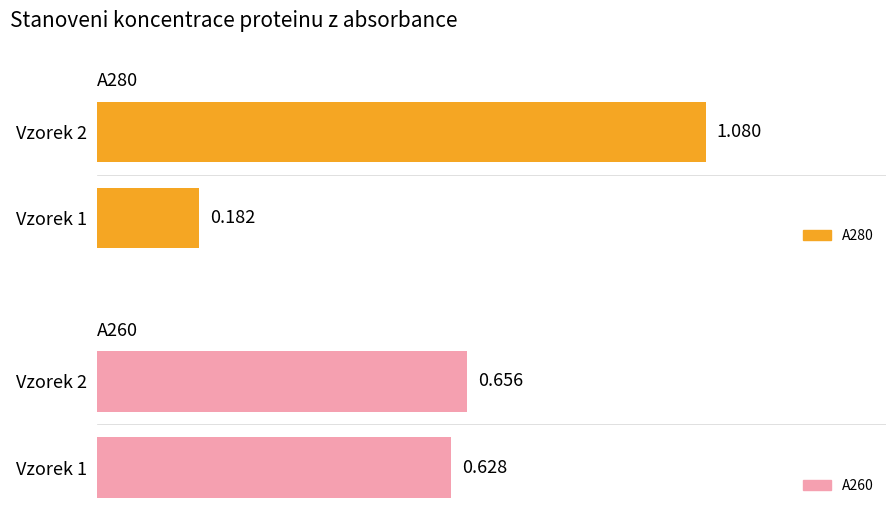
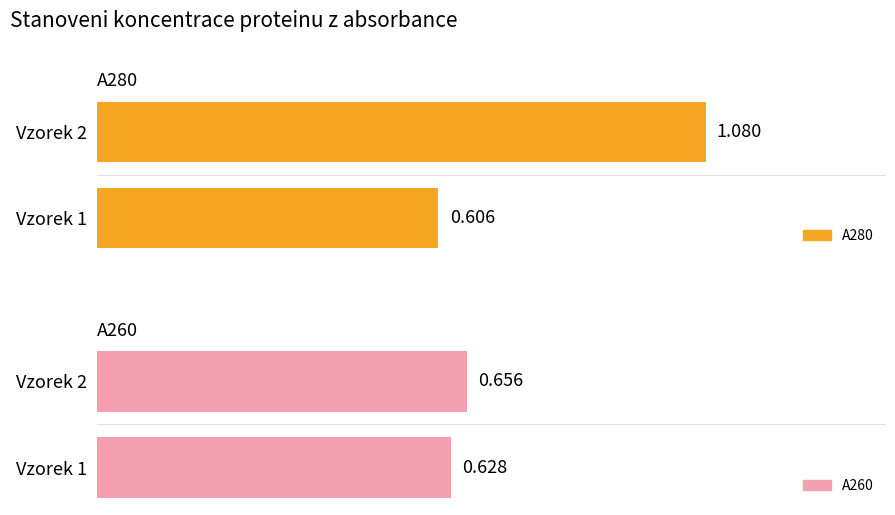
A280, Vzorek 1: 0.182 -> 0.606
